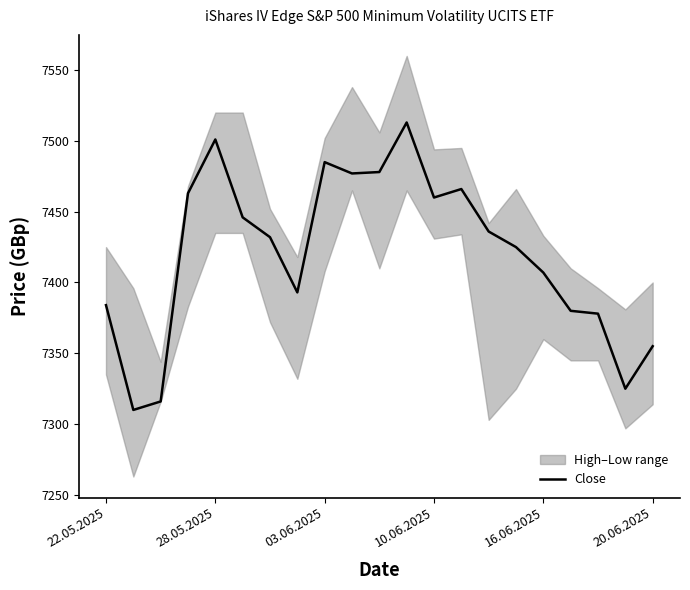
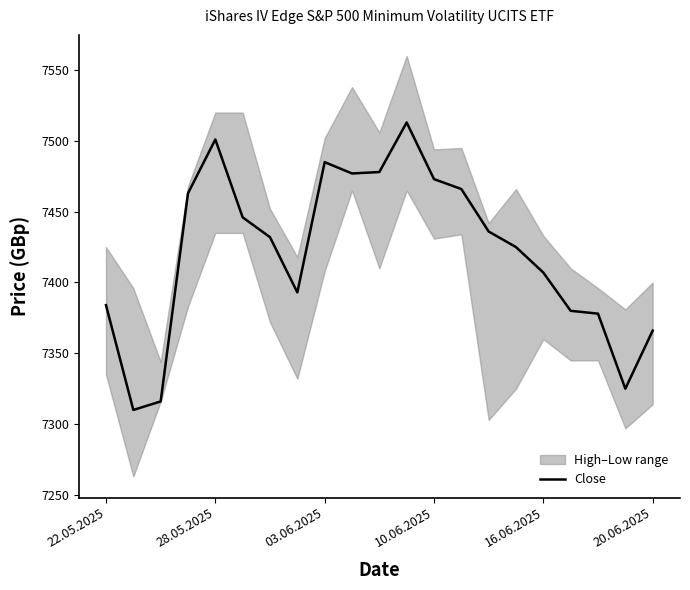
Close, 10.06.2025: 7460 -> 7473
Close, 20.06.2025: 7355 -> 7366
